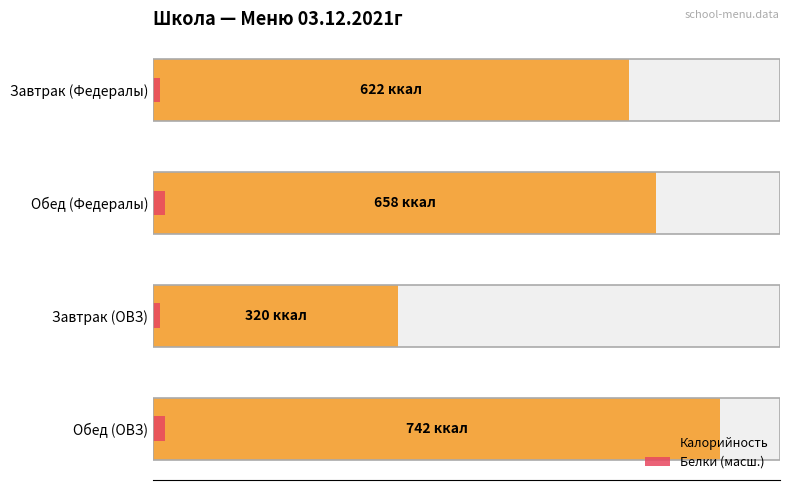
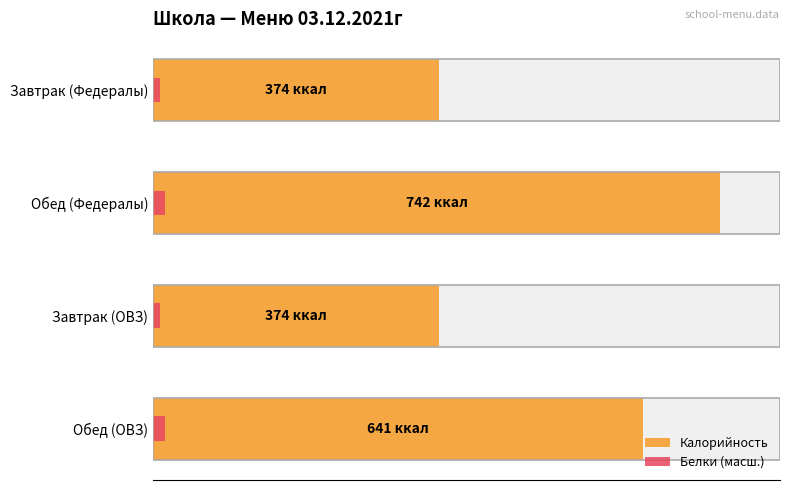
Калорийность, Завтрак (Федералы): 622 -> 374
Калорийность, Обед (Федералы): 658 -> 742
Калорийность, Завтрак (ОВЗ): 320 -> 374
Калорийность, Обед (ОВЗ): 742 -> 641
